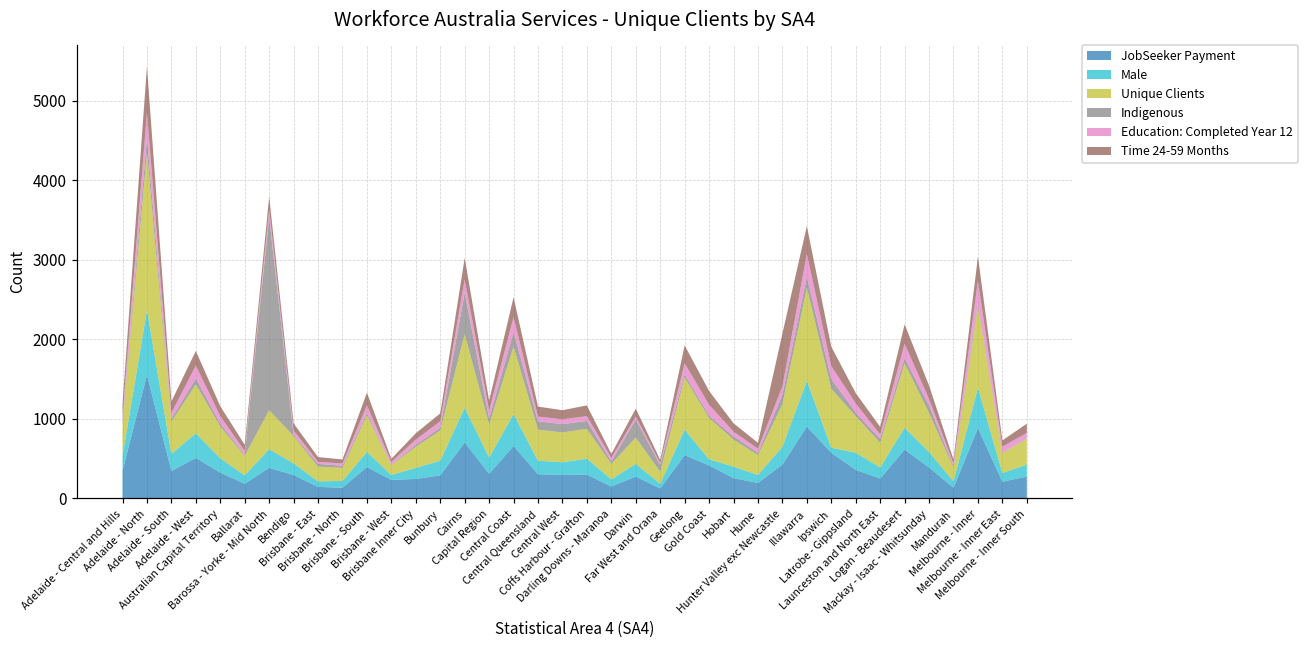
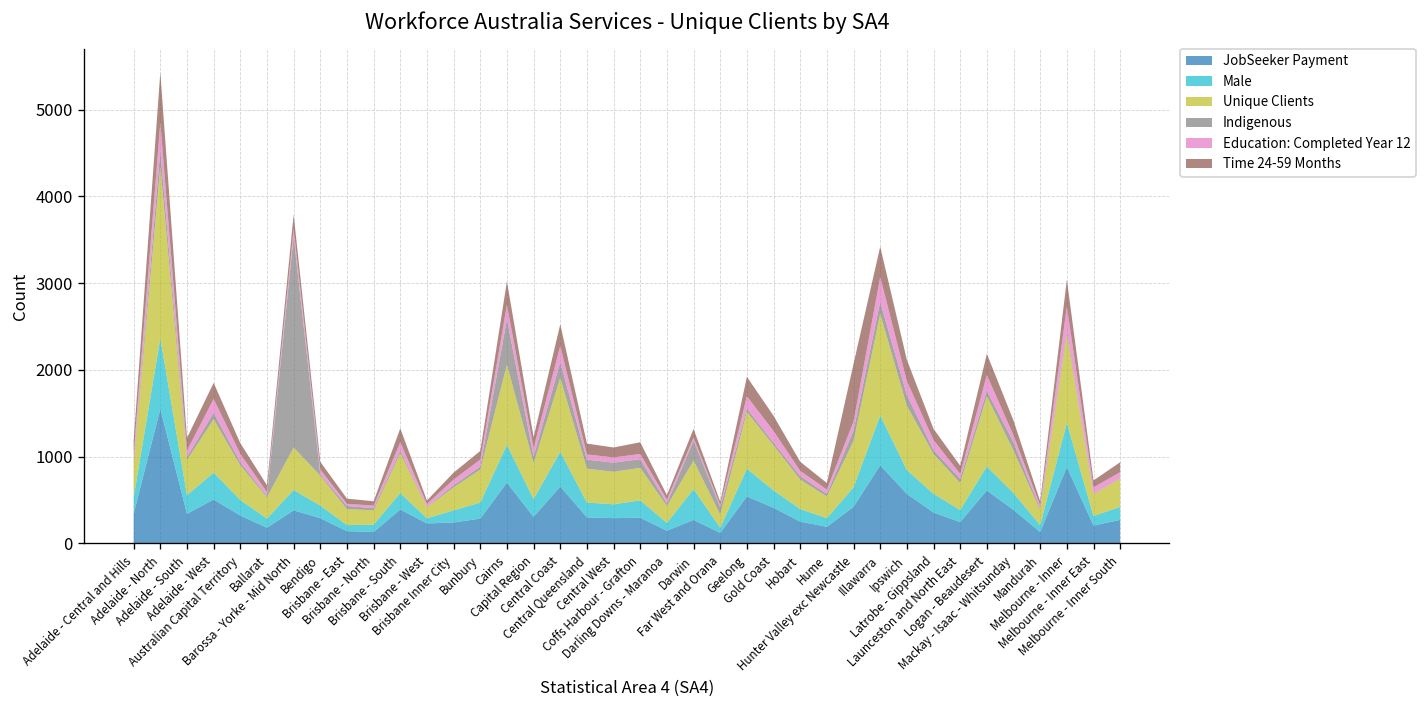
Male, Darwin: 200 -> 400
Male, Gold Coast: 100 -> 200
Male, Ipswich: 100 -> 300
